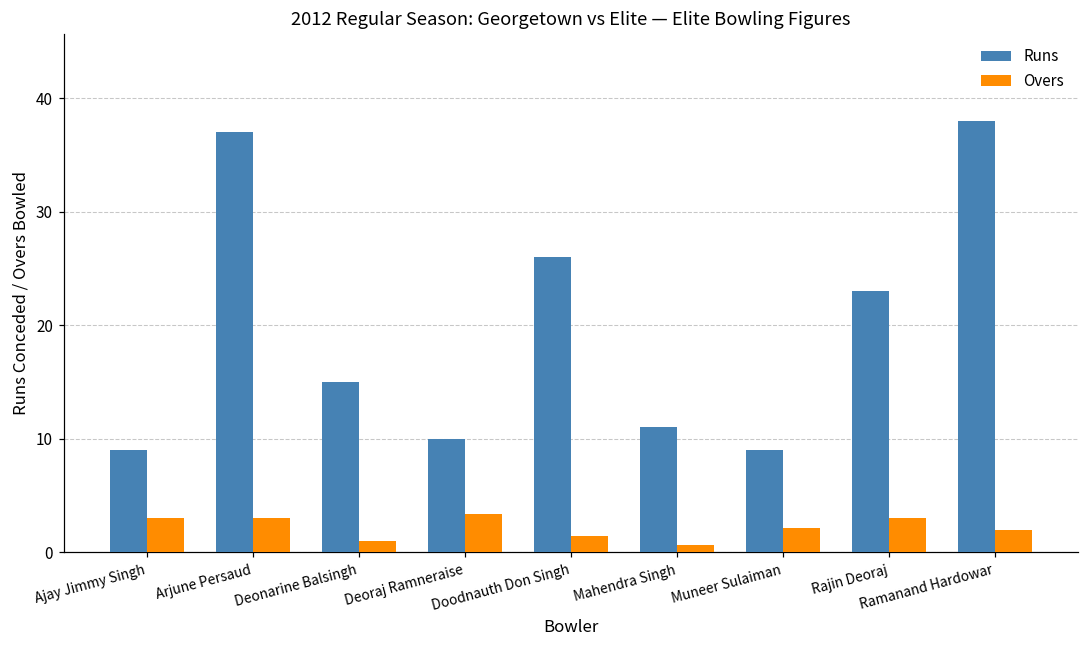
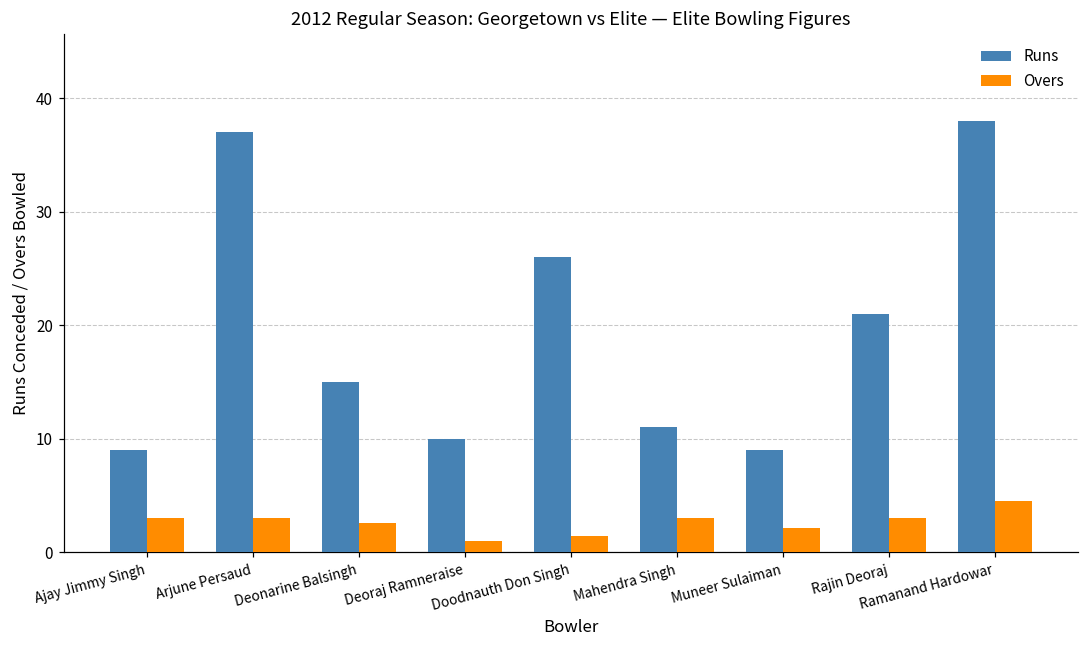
Overs, Deonarine Balsingh: 1.0 -> 2.6
Overs, Deoraj Ramneraise: 3.4 -> 1.0
Overs, Mahendra Singh: 0.6 -> 3.0
Runs, Rajin Deoraj: 23 -> 21
Overs, Ramanand Hardowar: 2.0 -> 4.5
